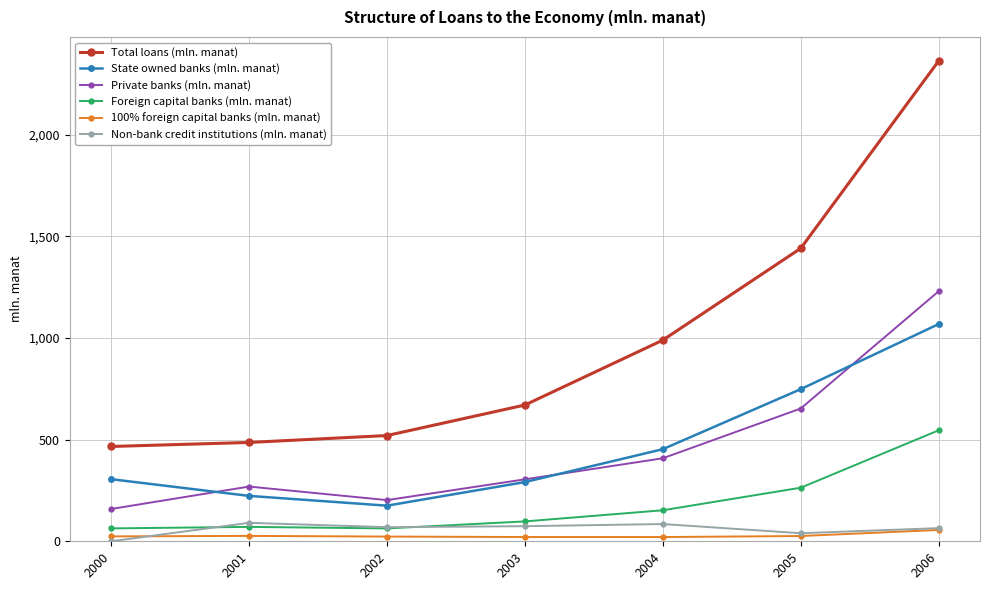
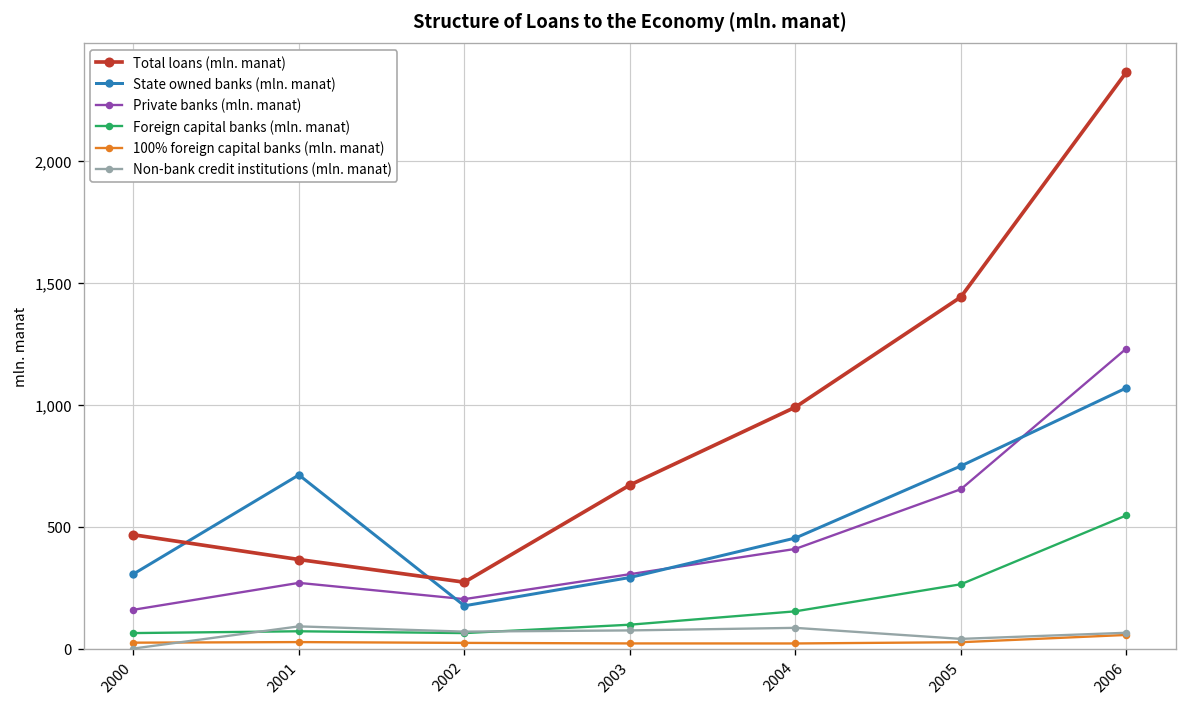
Total loans (mln. manat), 2001: 490 -> 360
State owned banks (mln. manat), 2001: 220 -> 710
Total loans (mln. manat), 2002: 520 -> 270
